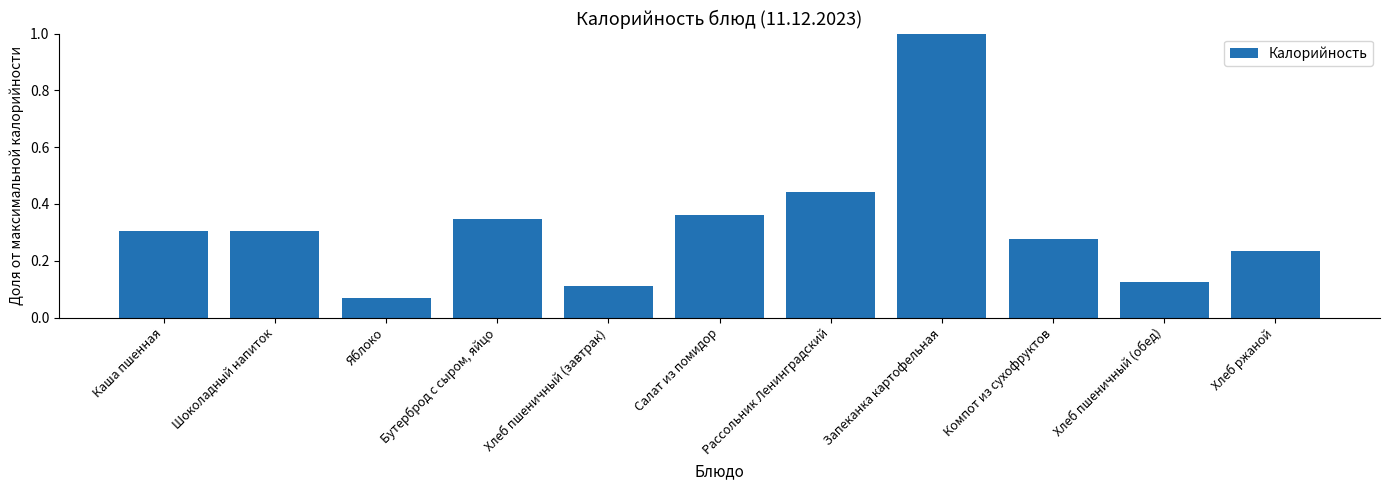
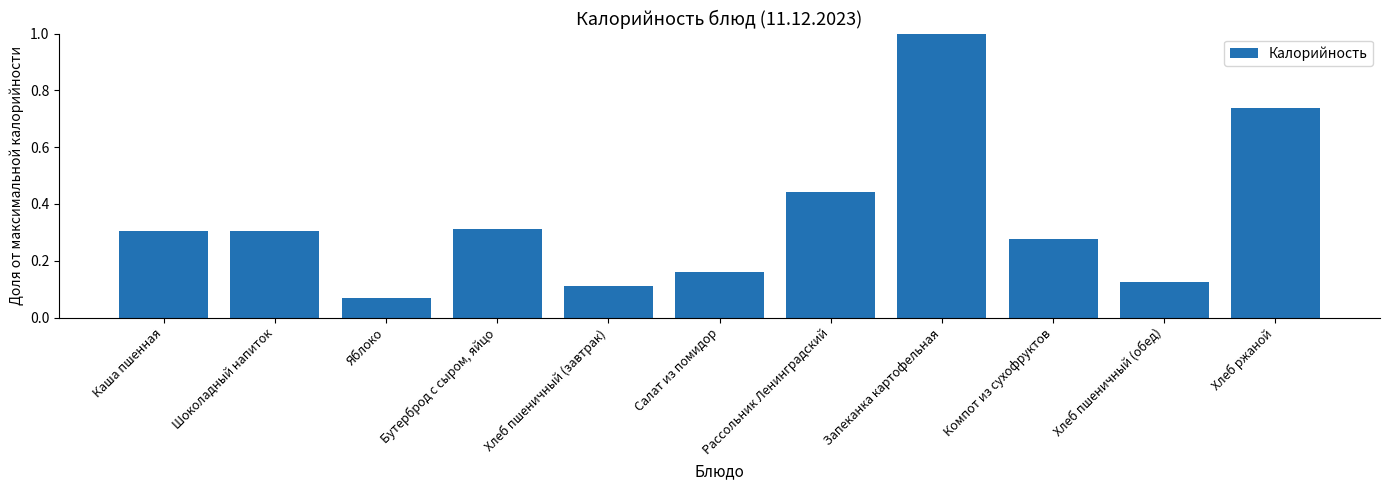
Бутерброд с сыром, яйцо: 0.35 -> 0.31
Салат из помидор: 0.36 -> 0.16
Хлеб ржаной: 0.23 -> 0.74
